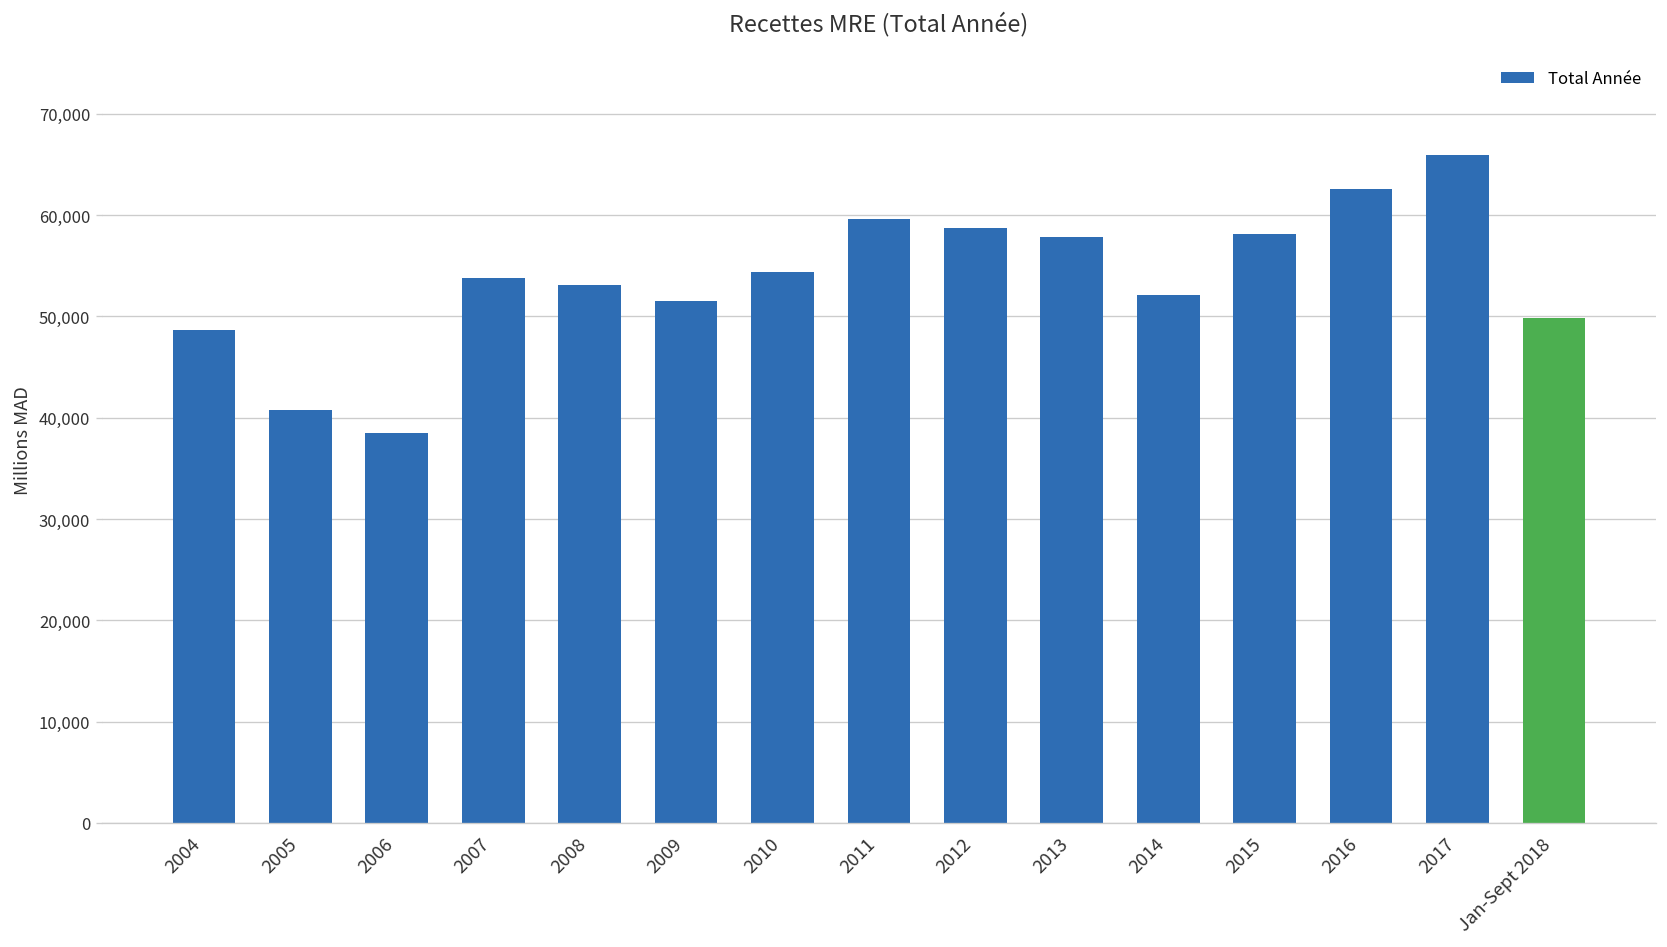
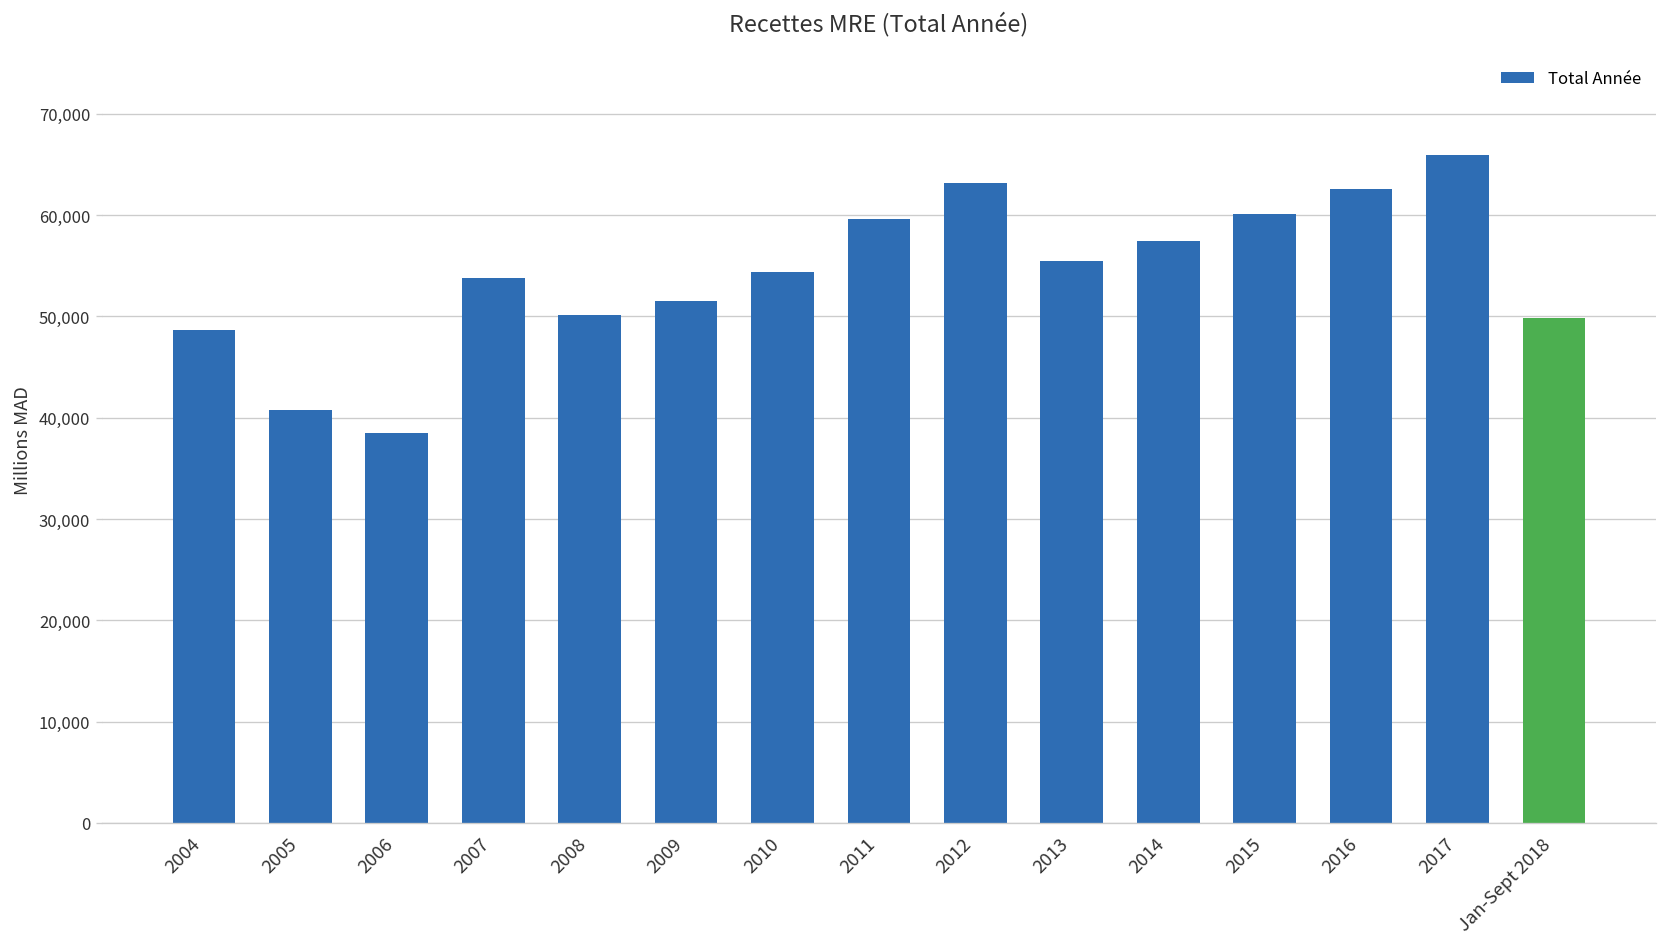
2008: 53,000 -> 50,000
2012: 59,000 -> 63,000
2013: 58,000 -> 55,000
2014: 52,000 -> 57,000
2015: 58,000 -> 60,000
